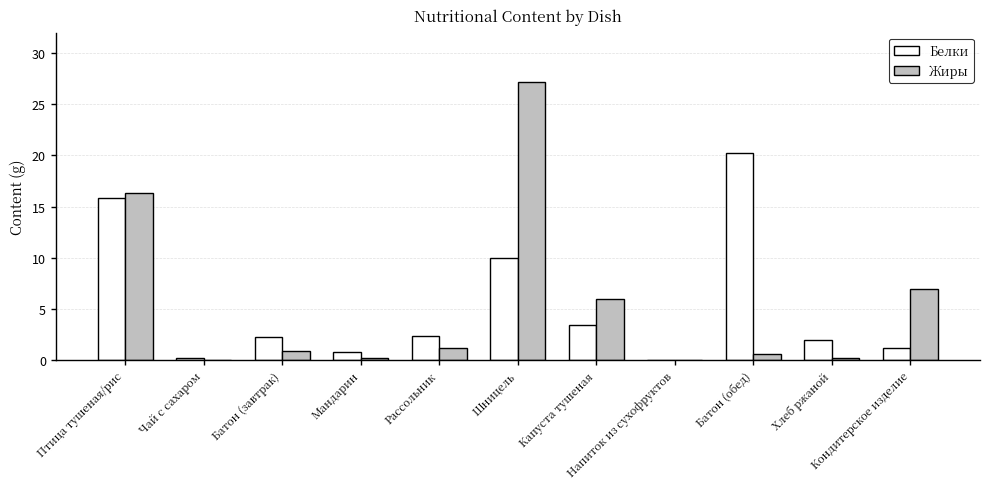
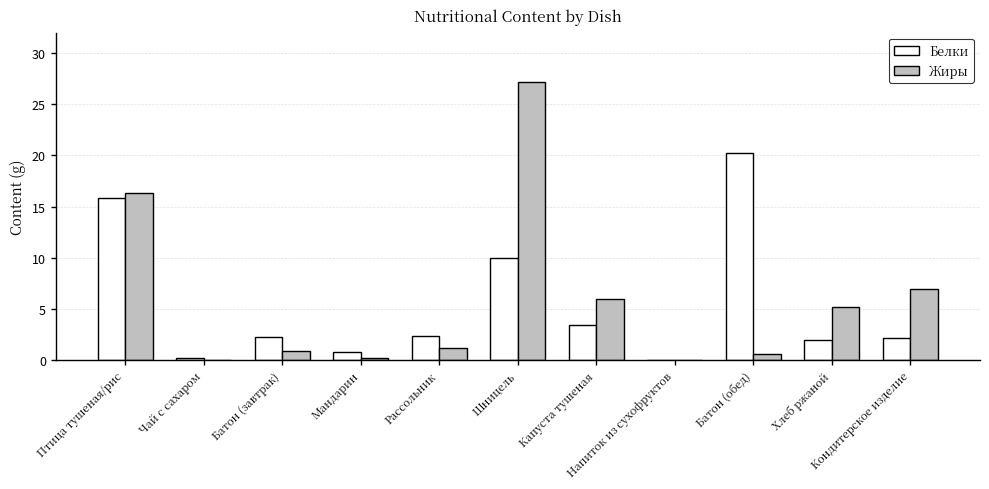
Жиры, Хлеб ржаной: 0.3 -> 5.3
Белки, Кондитерское изделие: 1.2 -> 2.2
